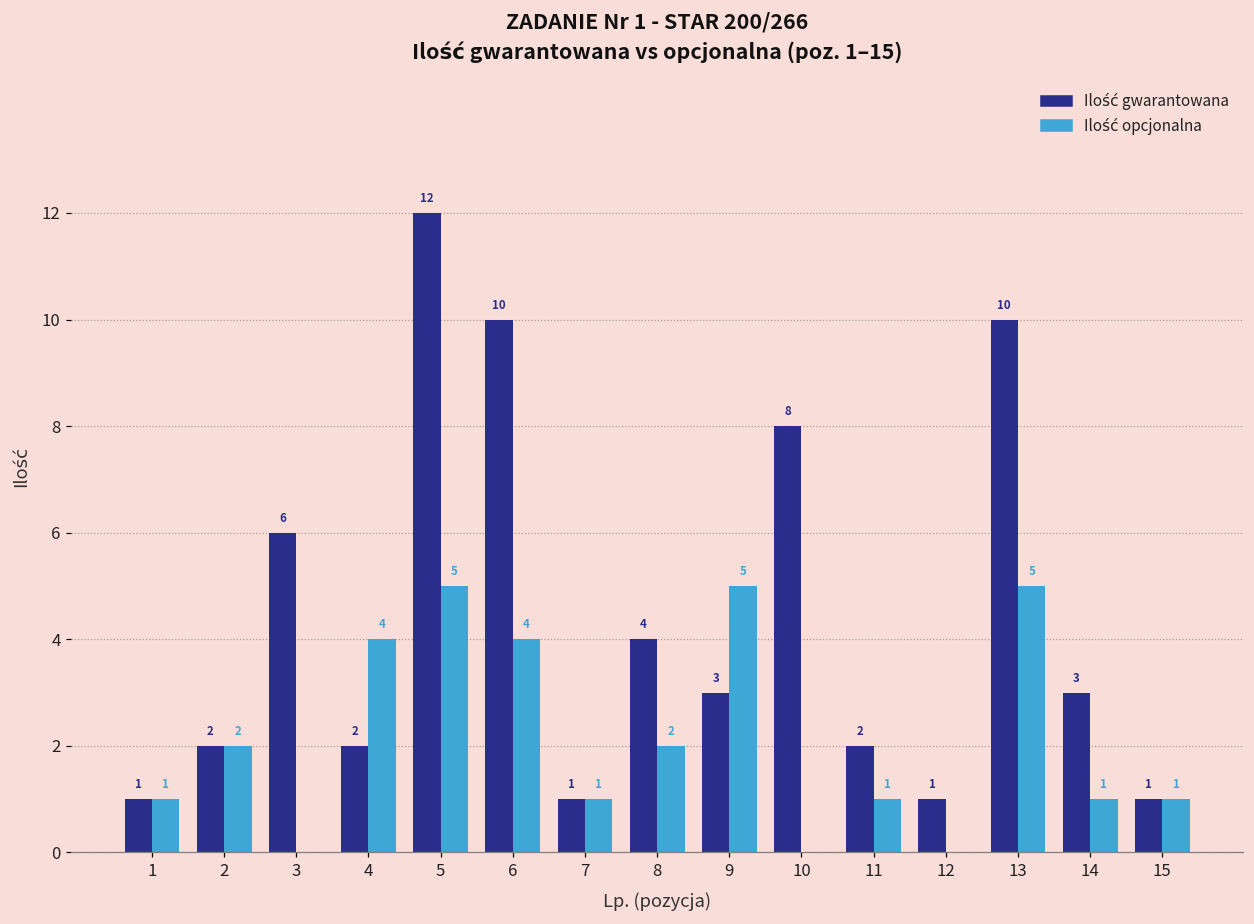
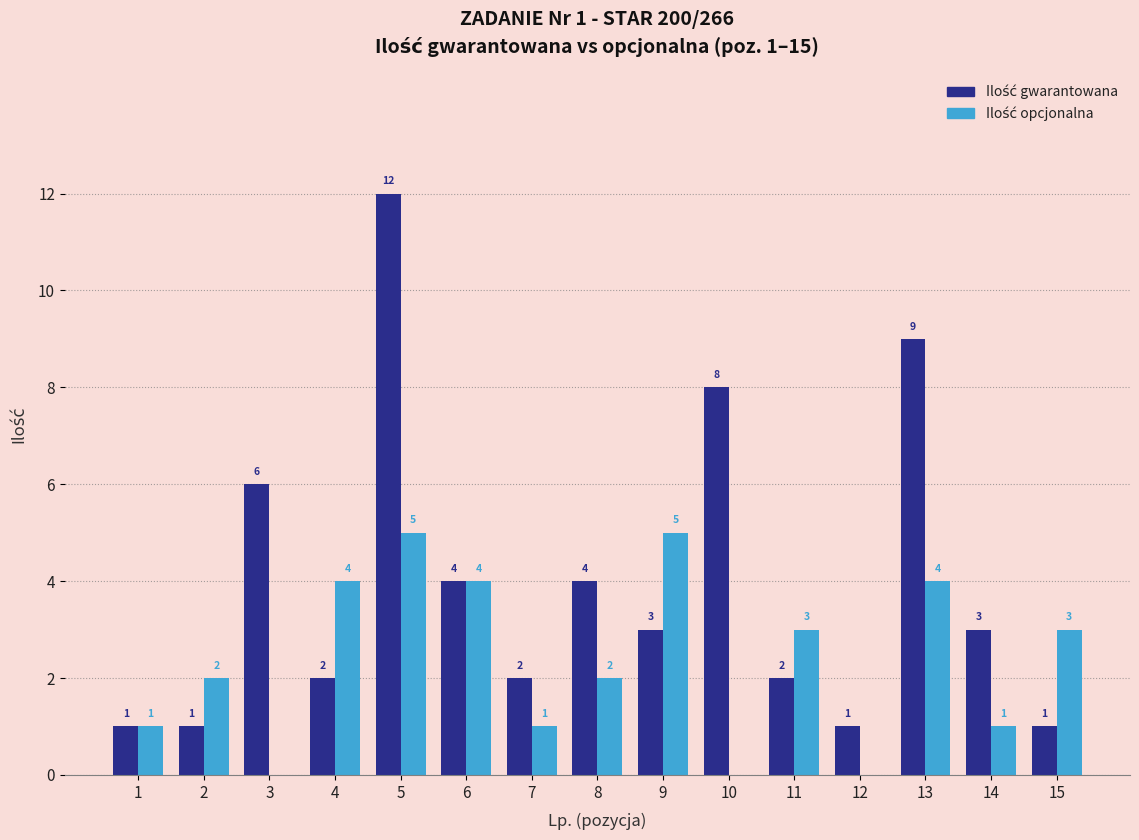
Ilość gwarantowana, 2: 2 -> 1
Ilość gwarantowana, 6: 10 -> 4
Ilość gwarantowana, 7: 1 -> 2
Ilość opcjonalna, 11: 1 -> 3
Ilość gwarantowana, 13: 10 -> 9
Ilość opcjonalna, 13: 5 -> 4
Ilość opcjonalna, 15: 1 -> 3
